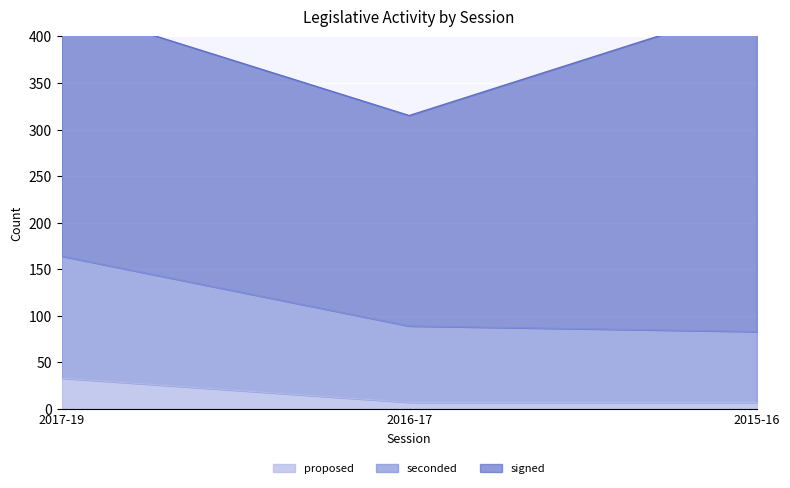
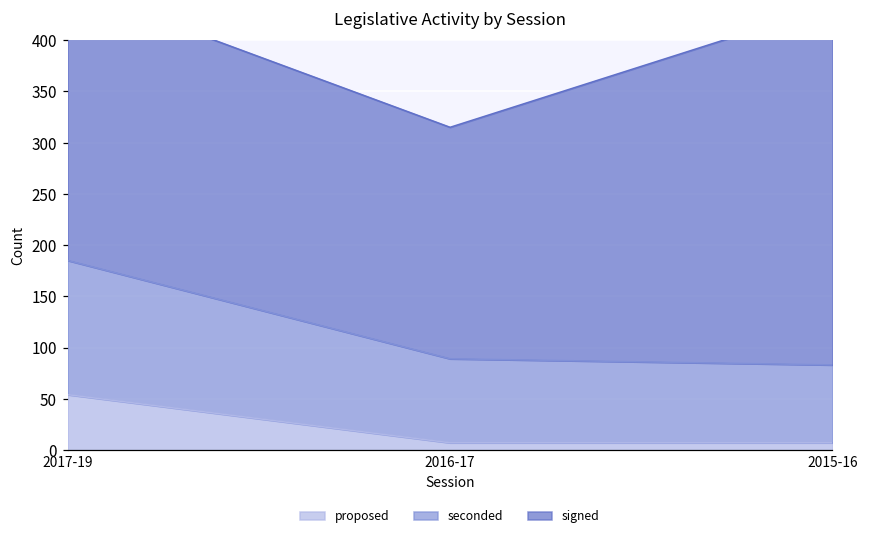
proposed, 2017-19: 30 -> 50
